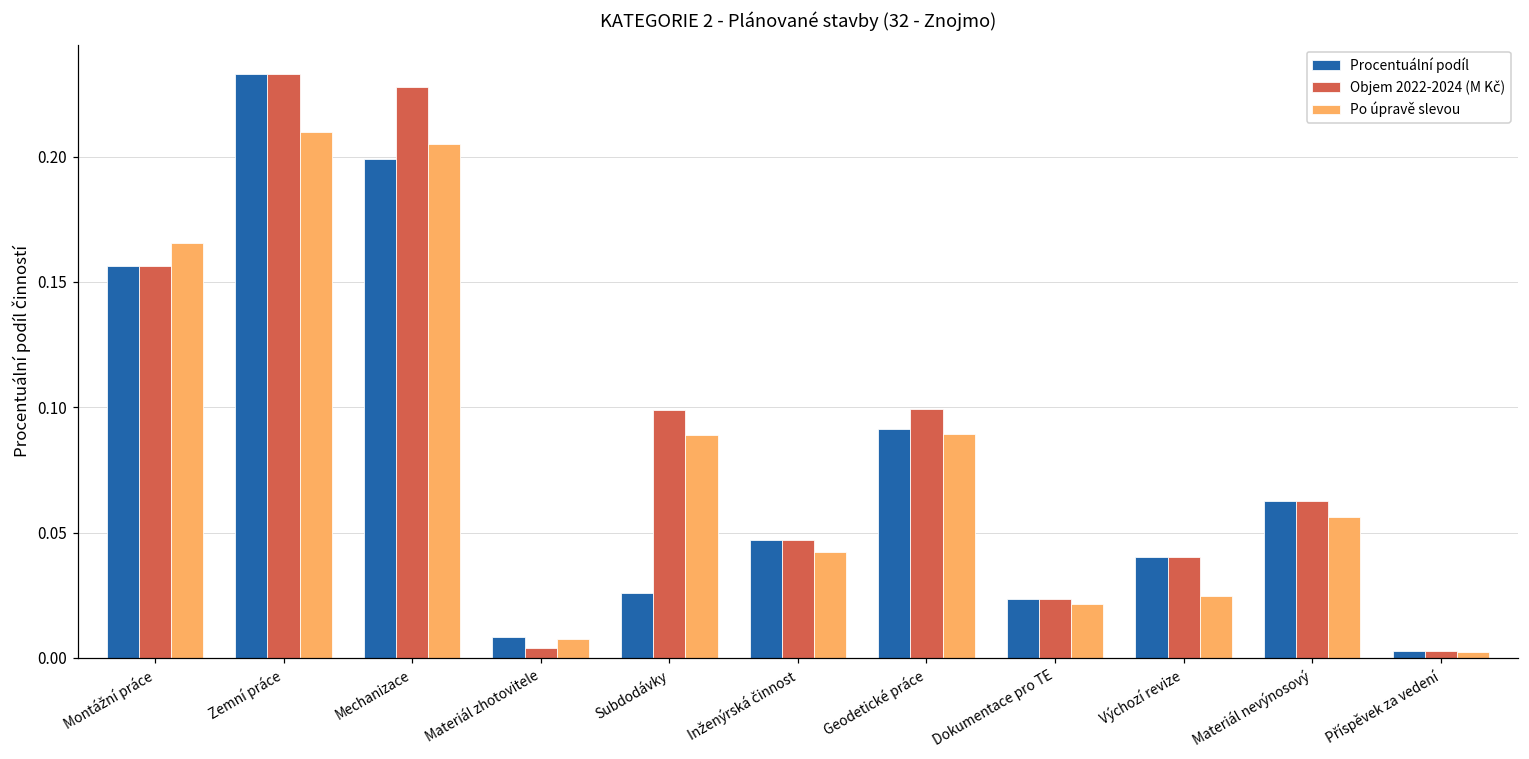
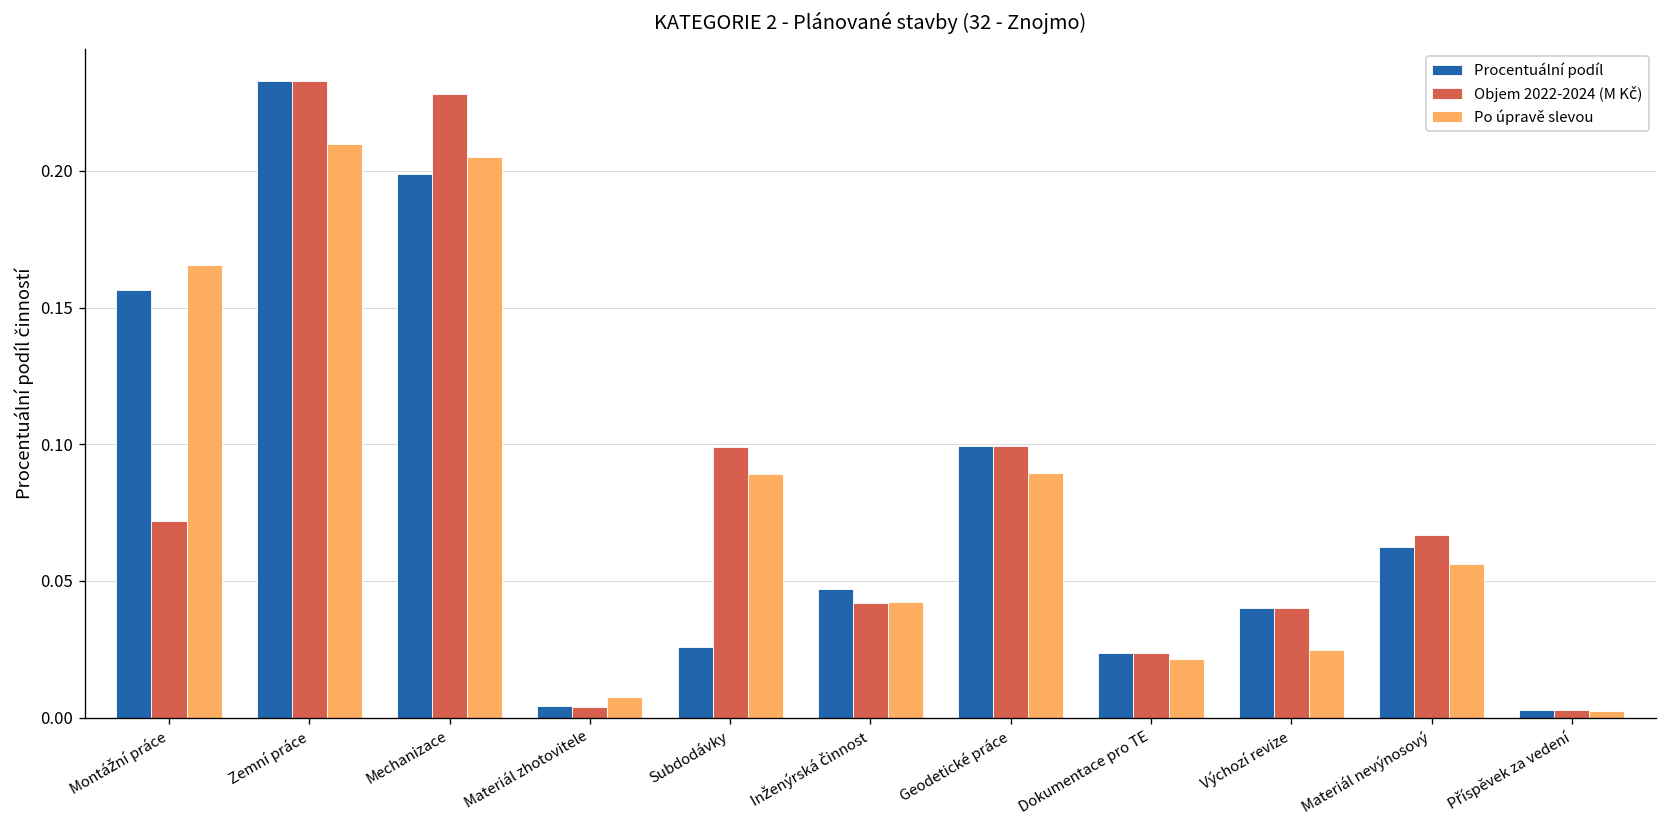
Objem 2022-2024 (M Kč), Montážní práce: 0.156 -> 0.072
Procentuální podíl, Materiál zhotovitele: 0.008 -> 0.004
Objem 2022-2024 (M Kč), Inženýrská činnost: 0.047 -> 0.042
Procentuální podíl, Geodetické práce: 0.091 -> 0.099
Objem 2022-2024 (M Kč), Materiál nevýnosový: 0.063 -> 0.067
